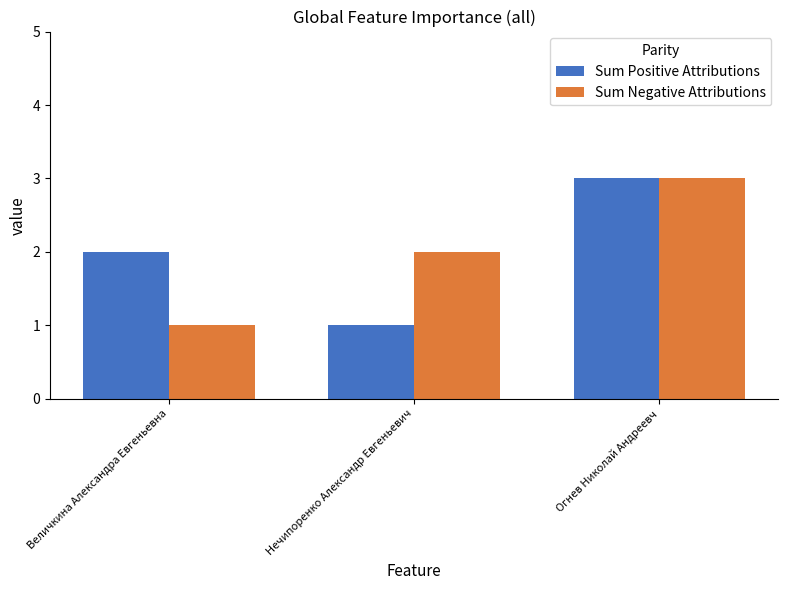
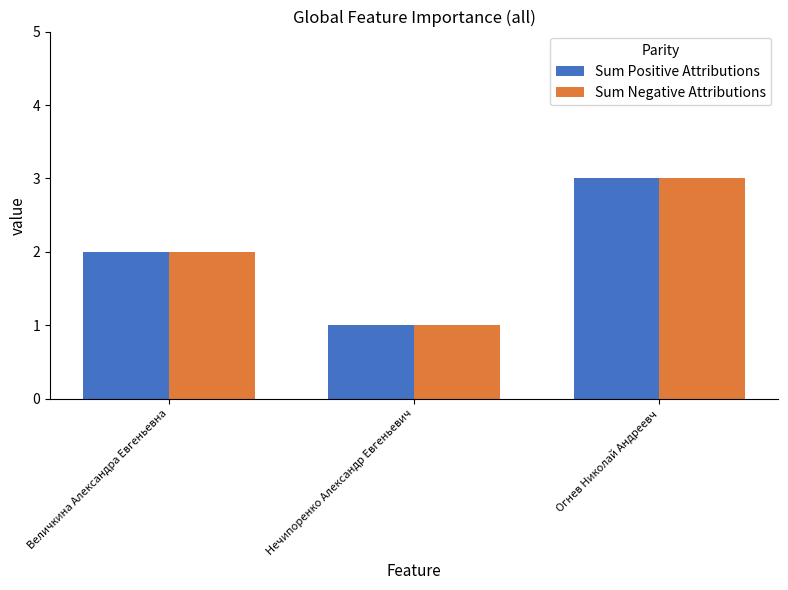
Sum Negative Attributions, Величкина Александра Евгеньевна: 1 -> 2
Sum Negative Attributions, Нечипоренко Александр Евгеньевич: 2 -> 1
